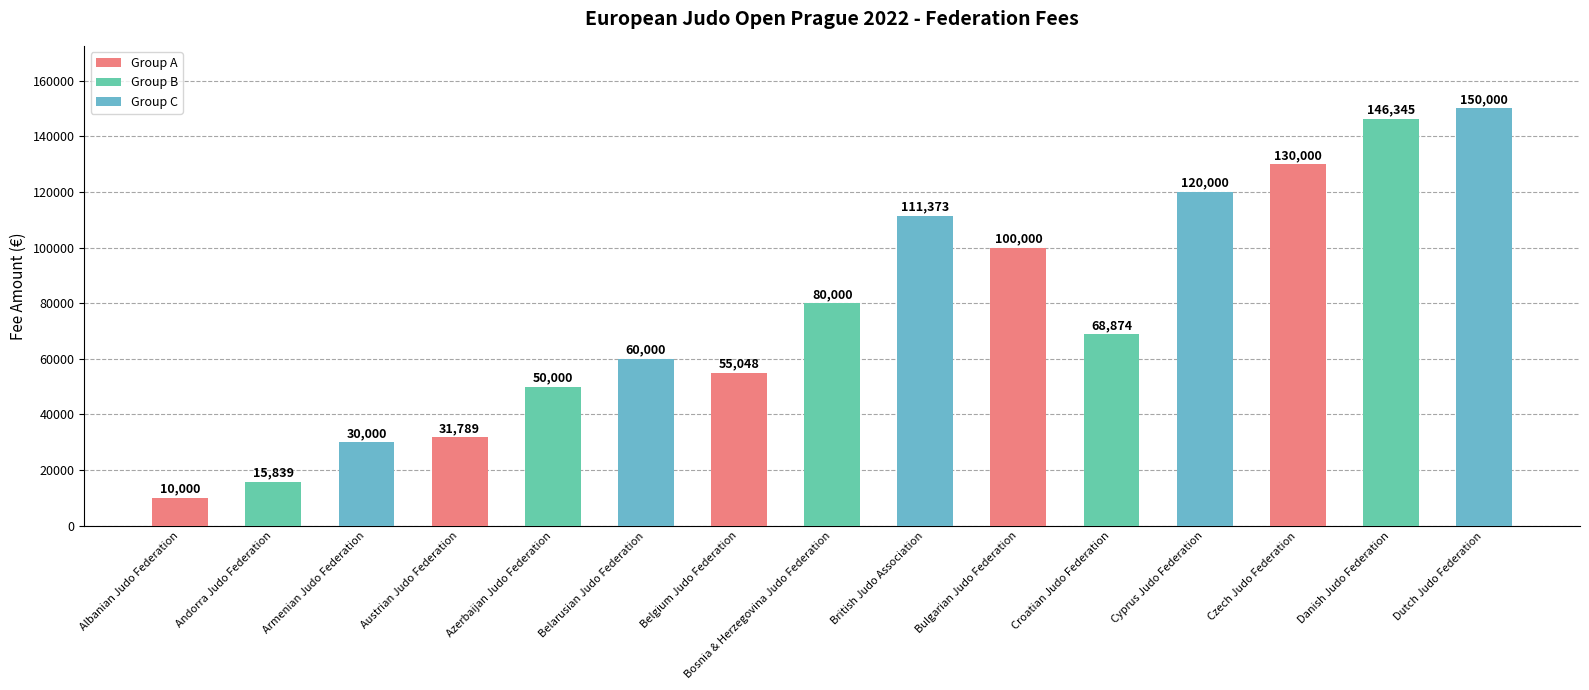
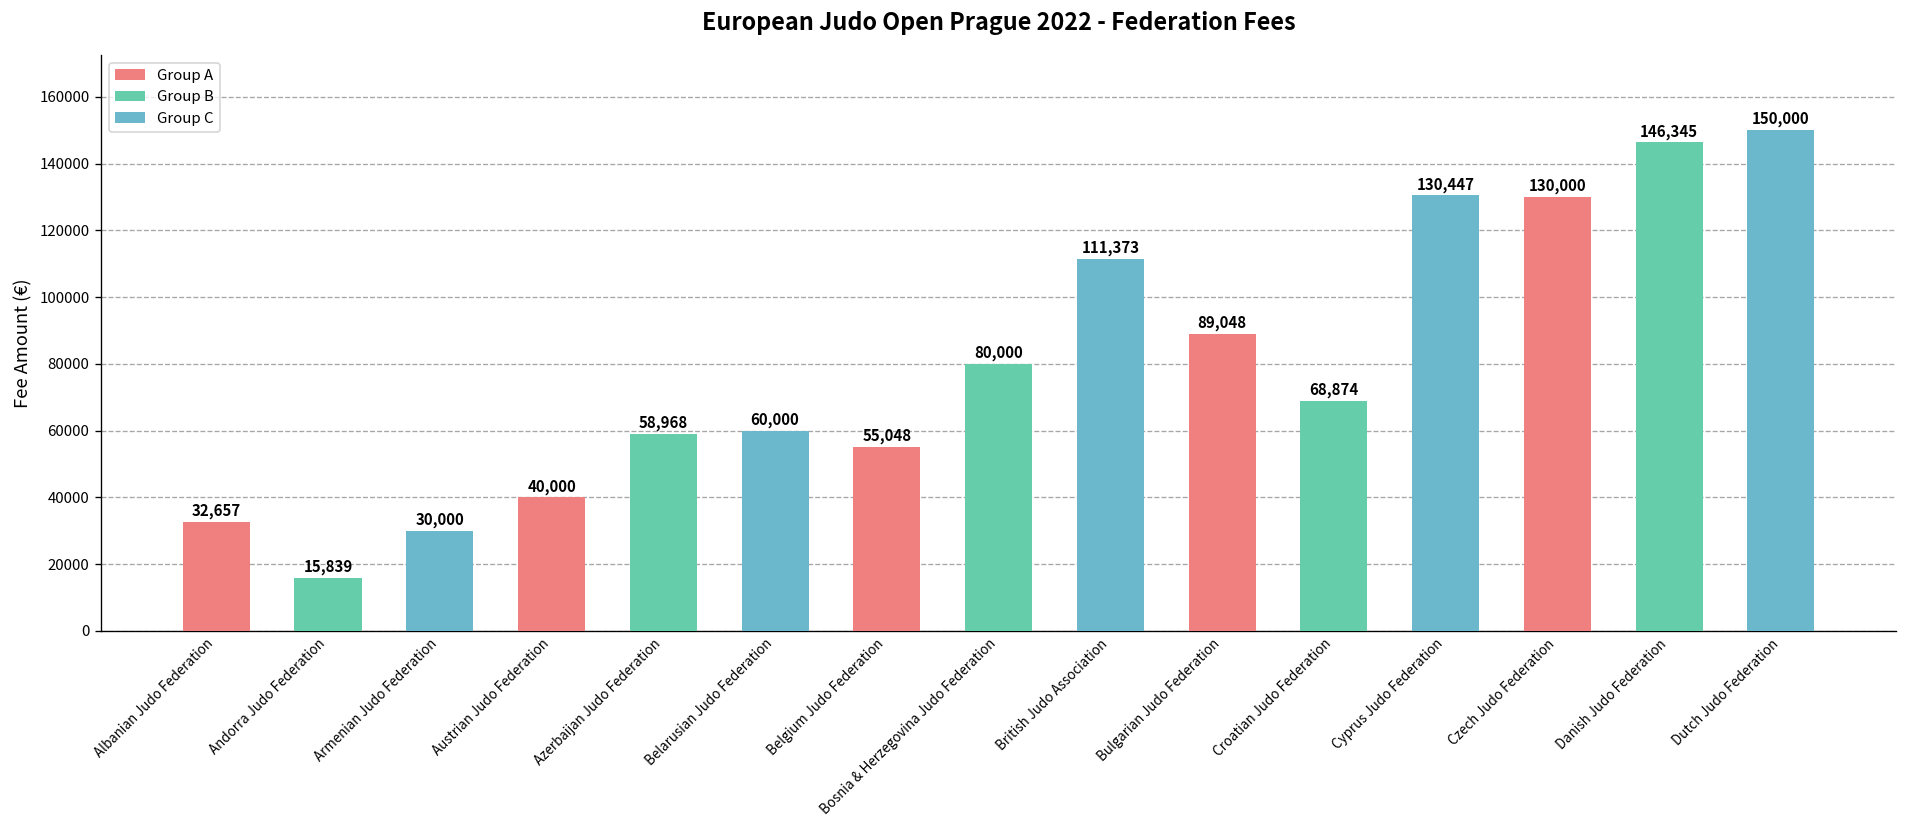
Albanian Judo Federation: 10,000 -> 32,657
Austrian Judo Federation: 31,789 -> 40,000
Azerbaijan Judo Federation: 50,000 -> 58,968
Bulgarian Judo Federation: 100,000 -> 89,048
Cyprus Judo Federation: 120,000 -> 130,447
